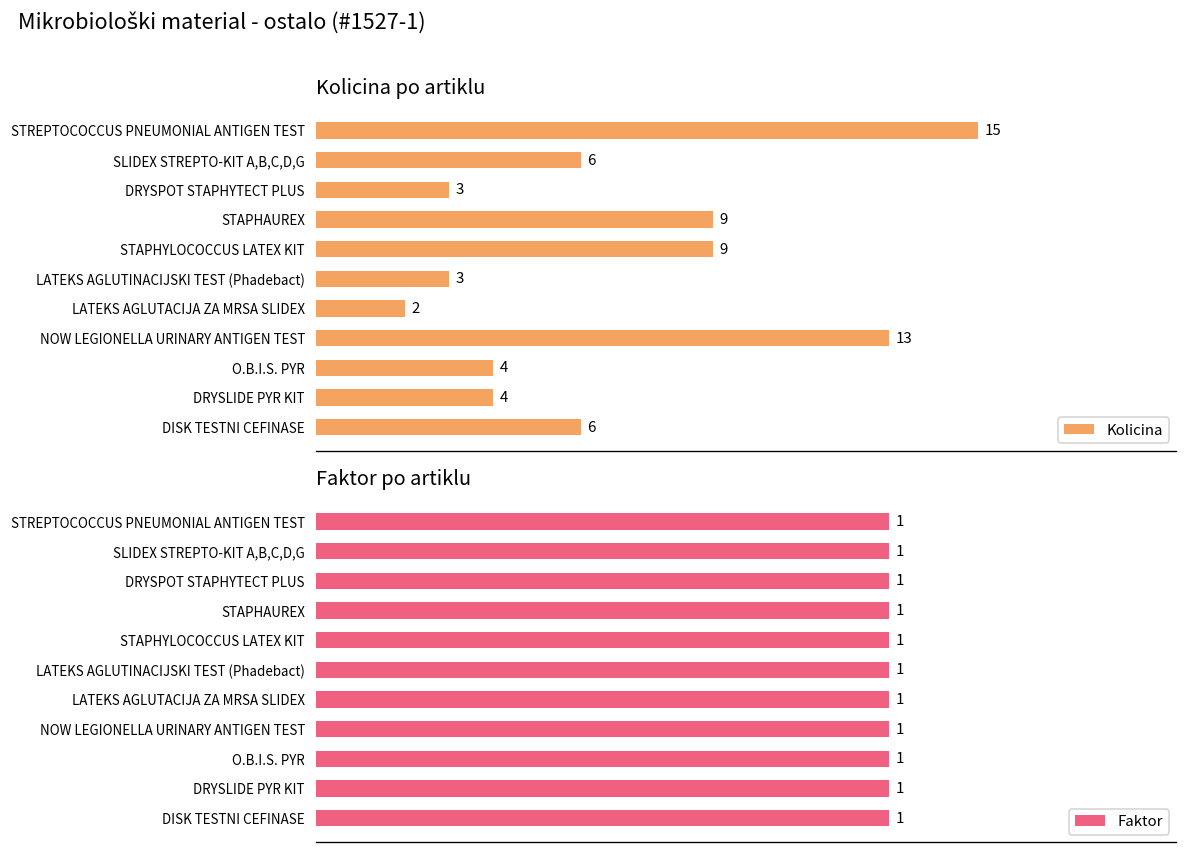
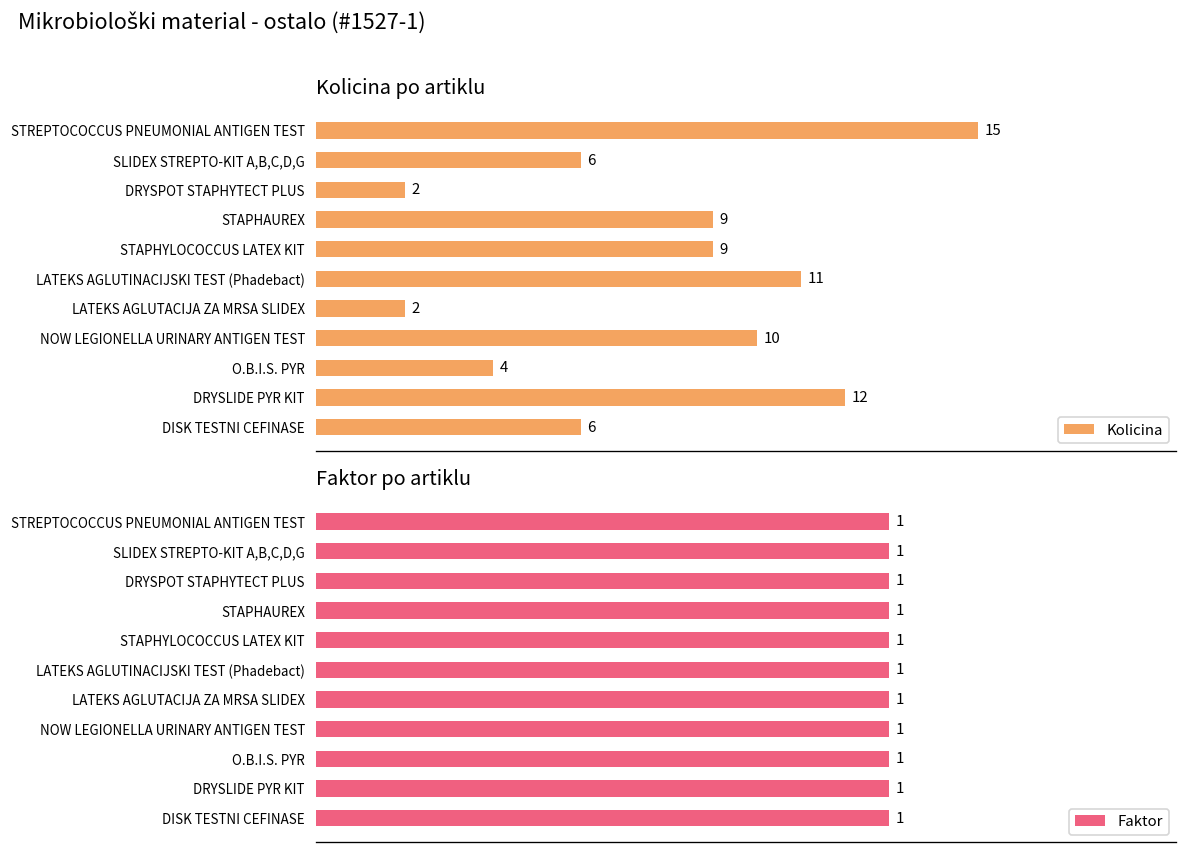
Kolicina po artiklu, DRYSPOT STAPHYTECT PLUS: 3 -> 2
Kolicina po artiklu, LATEKS AGLUTINACIJSKI TEST (Phadebact): 3 -> 11
Kolicina po artiklu, NOW LEGIONELLA URINARY ANTIGEN TEST: 13 -> 10
Kolicina po artiklu, DRYSLIDE PYR KIT: 4 -> 12
